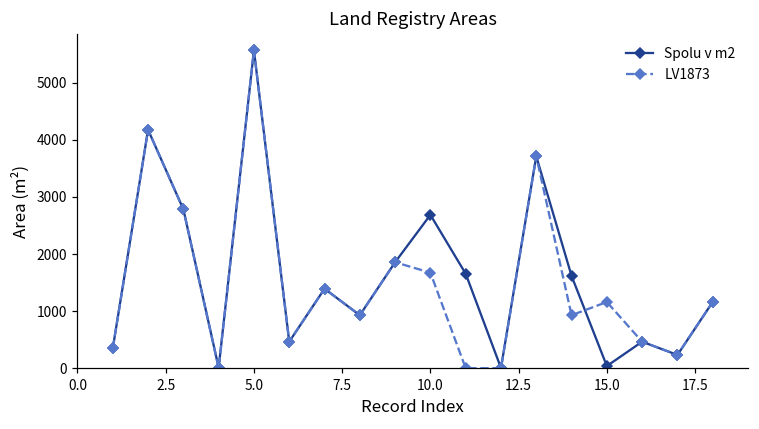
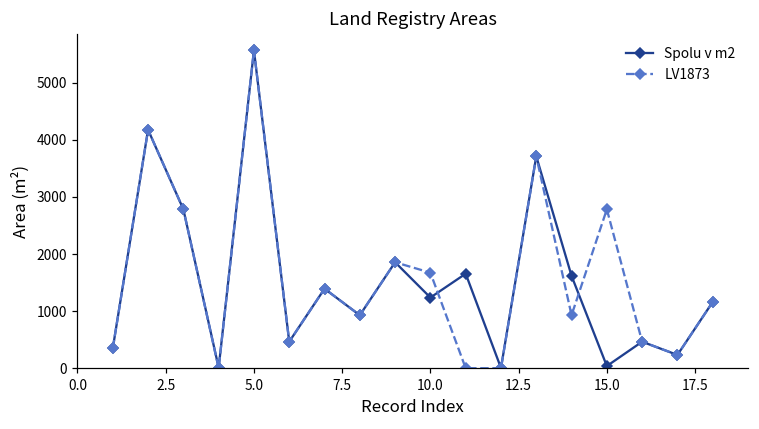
Spolu v m2, 10.0: 2700 -> 1200
LV1873, 15.0: 1200 -> 2800
